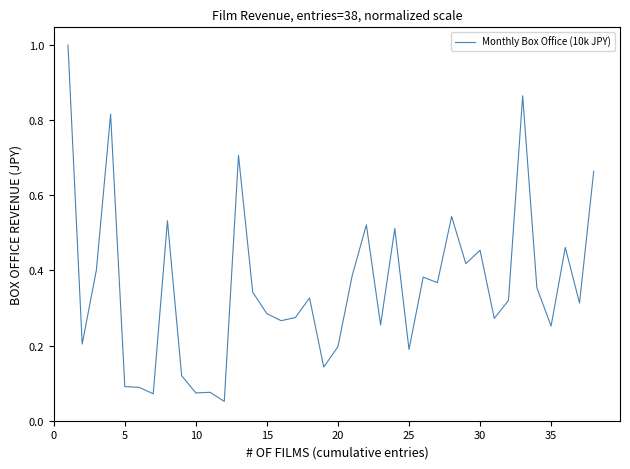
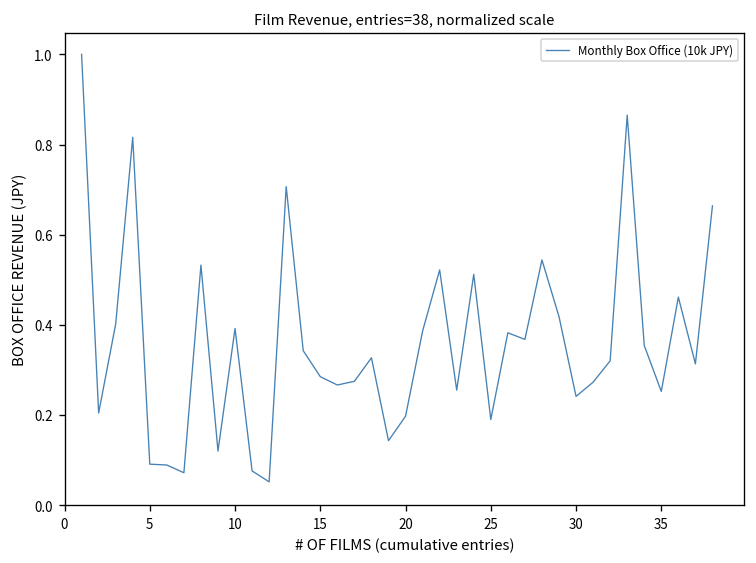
10: 0.07 -> 0.39
30: 0.45 -> 0.24
